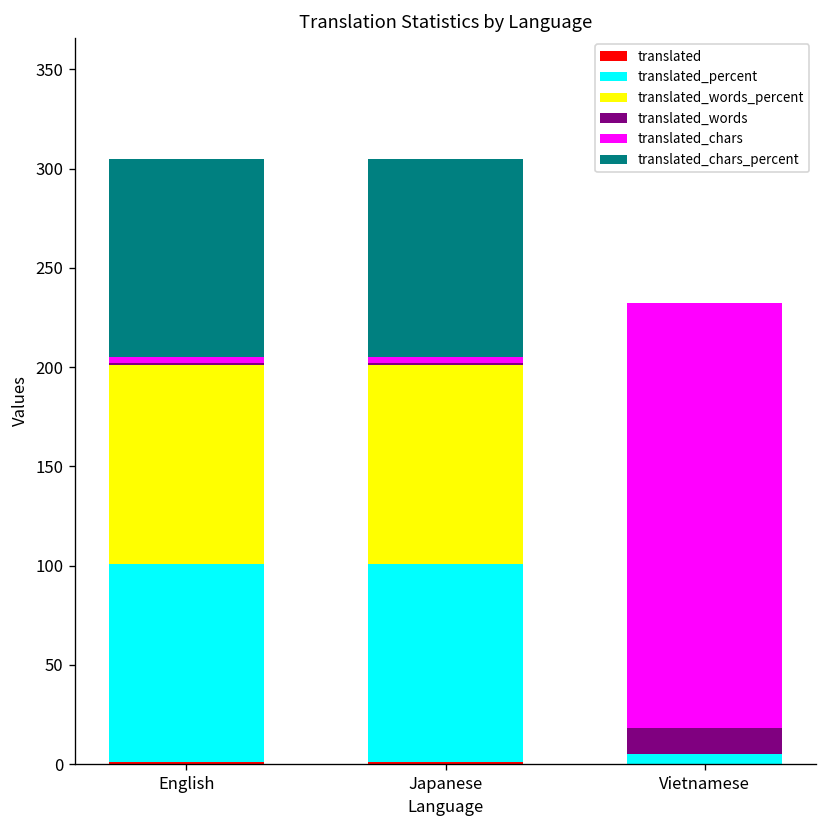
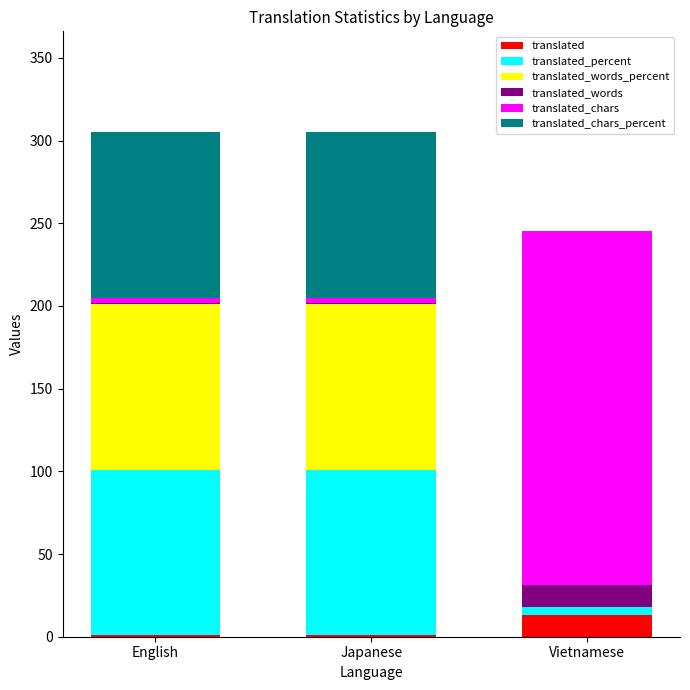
translated, Vietnamese: 0 -> 13
